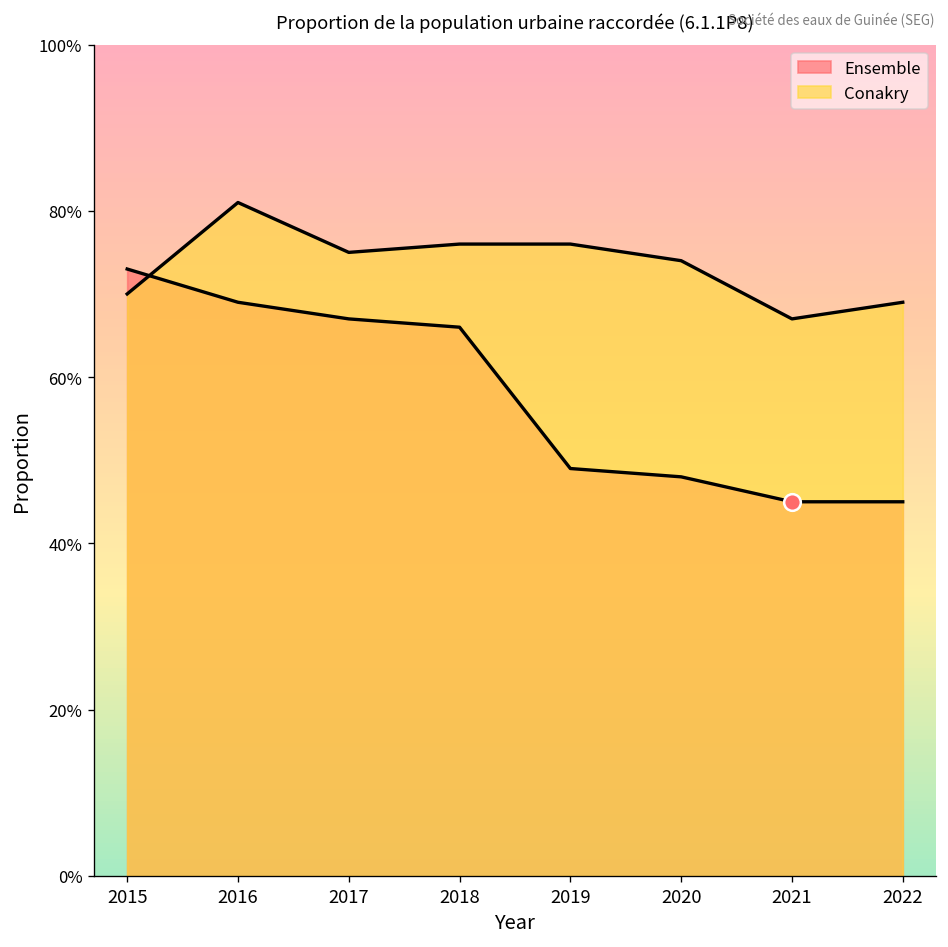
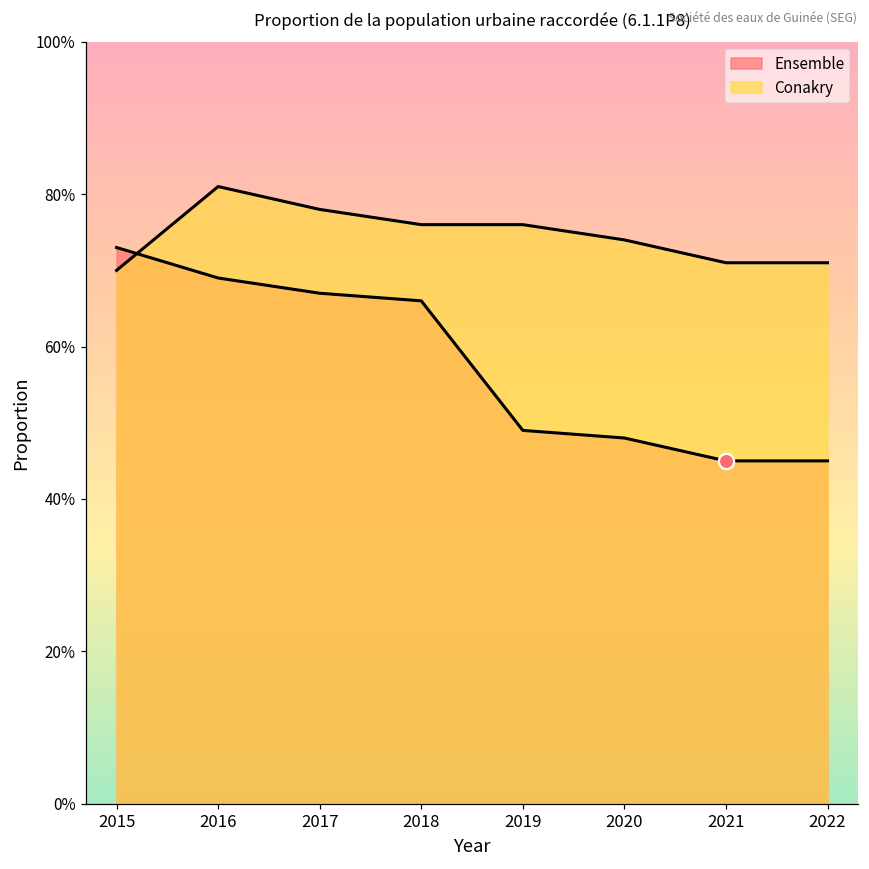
Conakry, 2017: 75% -> 78%
Conakry, 2021: 67% -> 71%
Conakry, 2022: 69% -> 71%
